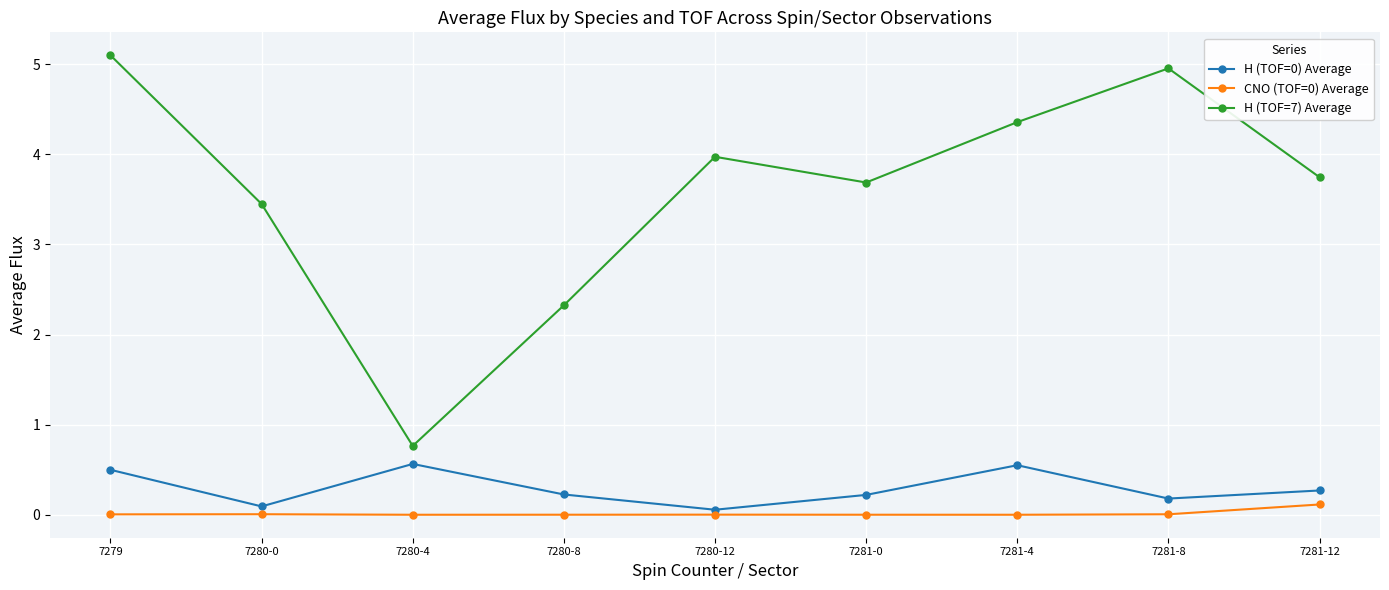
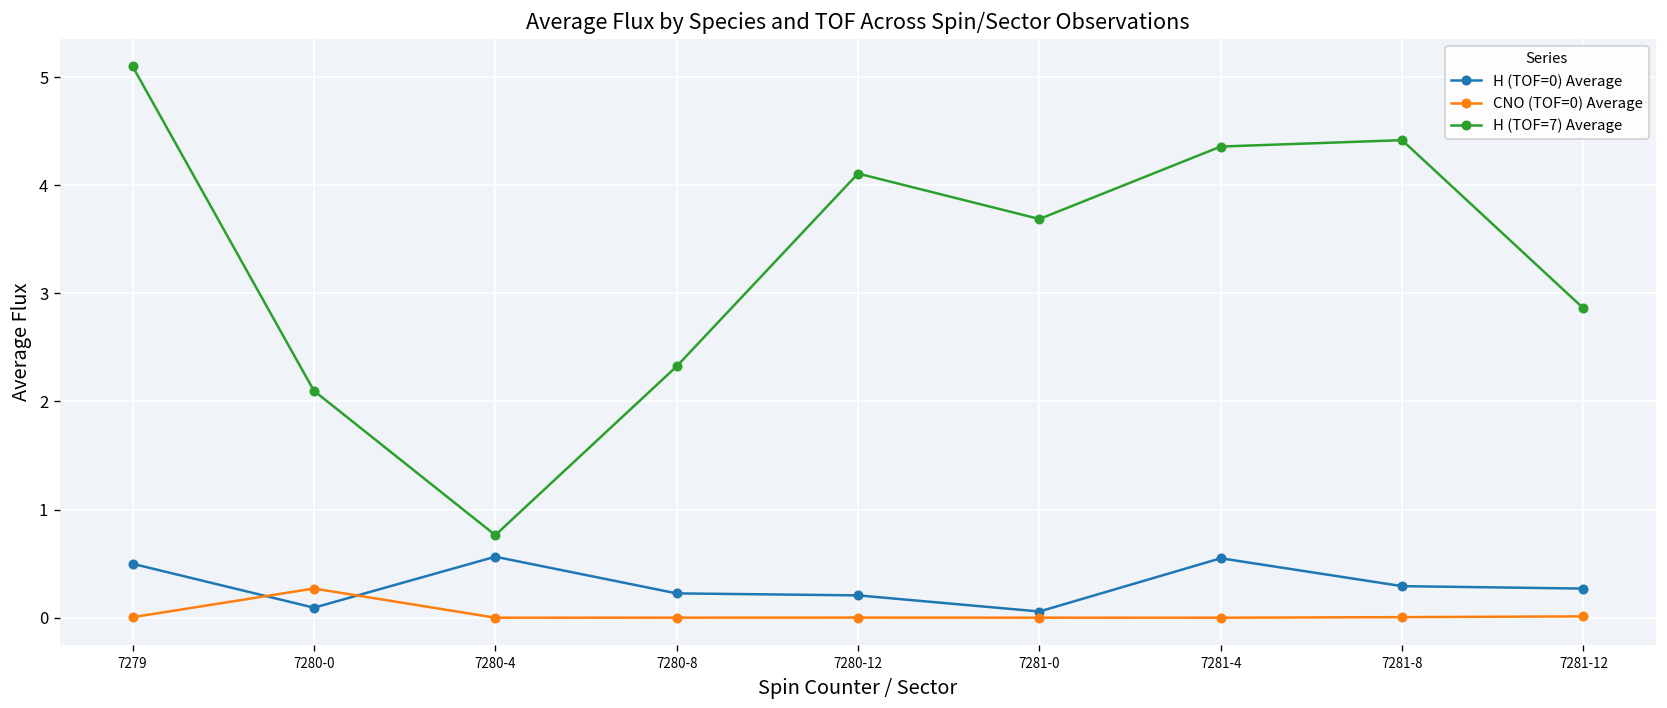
CNO (TOF=0) Average, 7280-0: 0.0 -> 0.3
H (TOF=7) Average, 7280-0: 3.4 -> 2.1
H (TOF=0) Average, 7280-12: 0.1 -> 0.2
H (TOF=7) Average, 7280-12: 4.0 -> 4.1
H (TOF=0) Average, 7281-0: 0.2 -> 0.1
H (TOF=0) Average, 7281-8: 0.2 -> 0.3
H (TOF=7) Average, 7281-8: 5.0 -> 4.4
CNO (TOF=0) Average, 7281-12: 0.1 -> 0.0
H (TOF=7) Average, 7281-12: 3.7 -> 2.9
